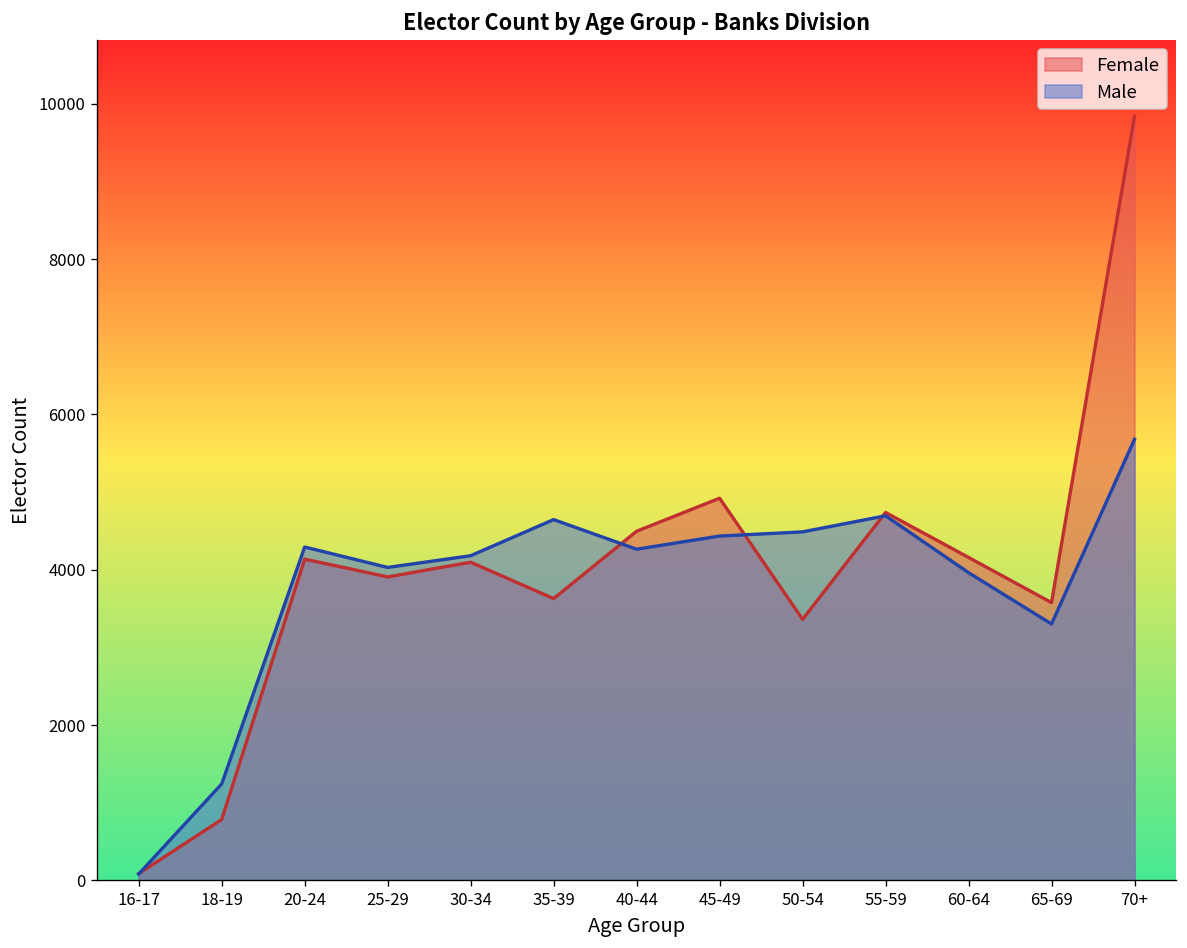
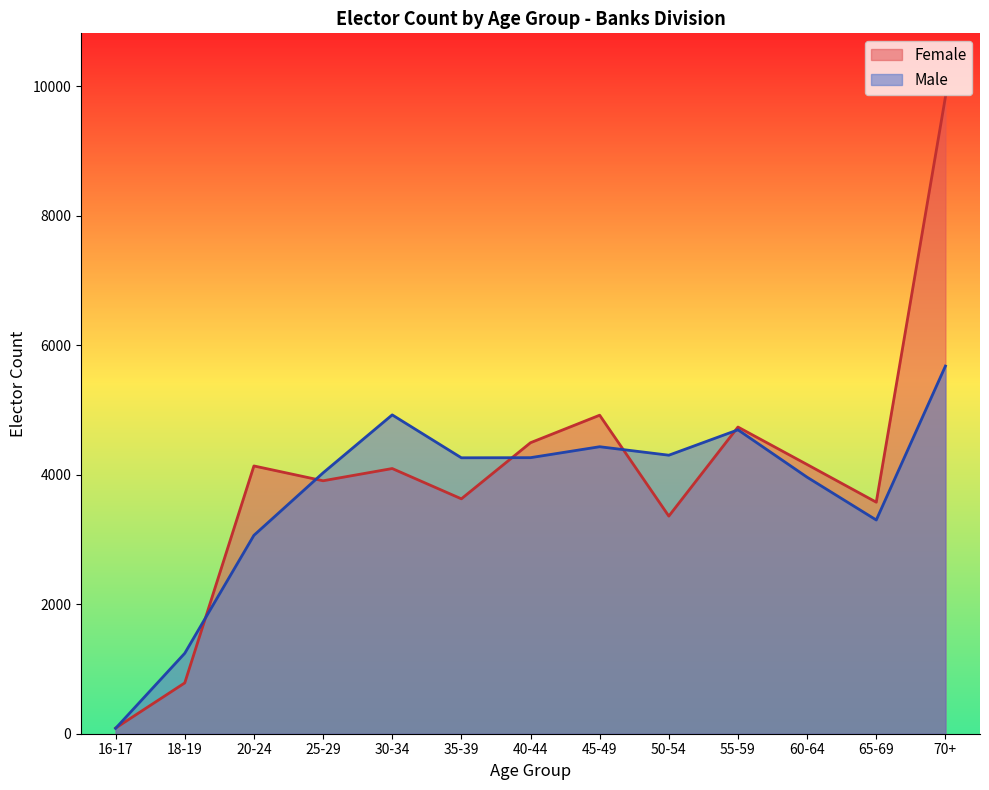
Male, 20-24: 4300 -> 3100
Male, 30-34: 4200 -> 4900
Male, 35-39: 4600 -> 4300
Male, 50-54: 4500 -> 4300
